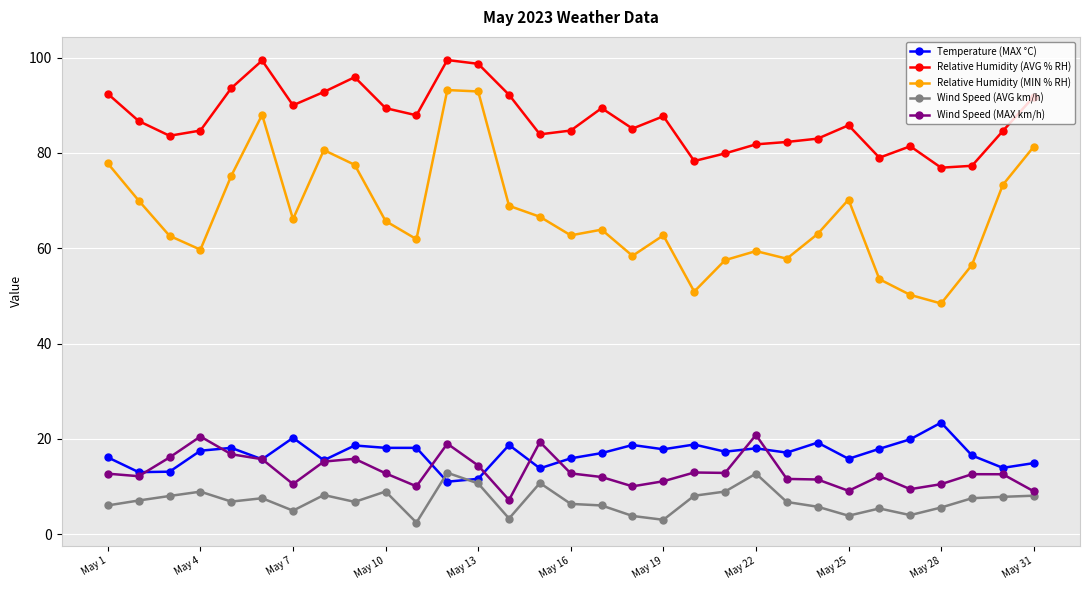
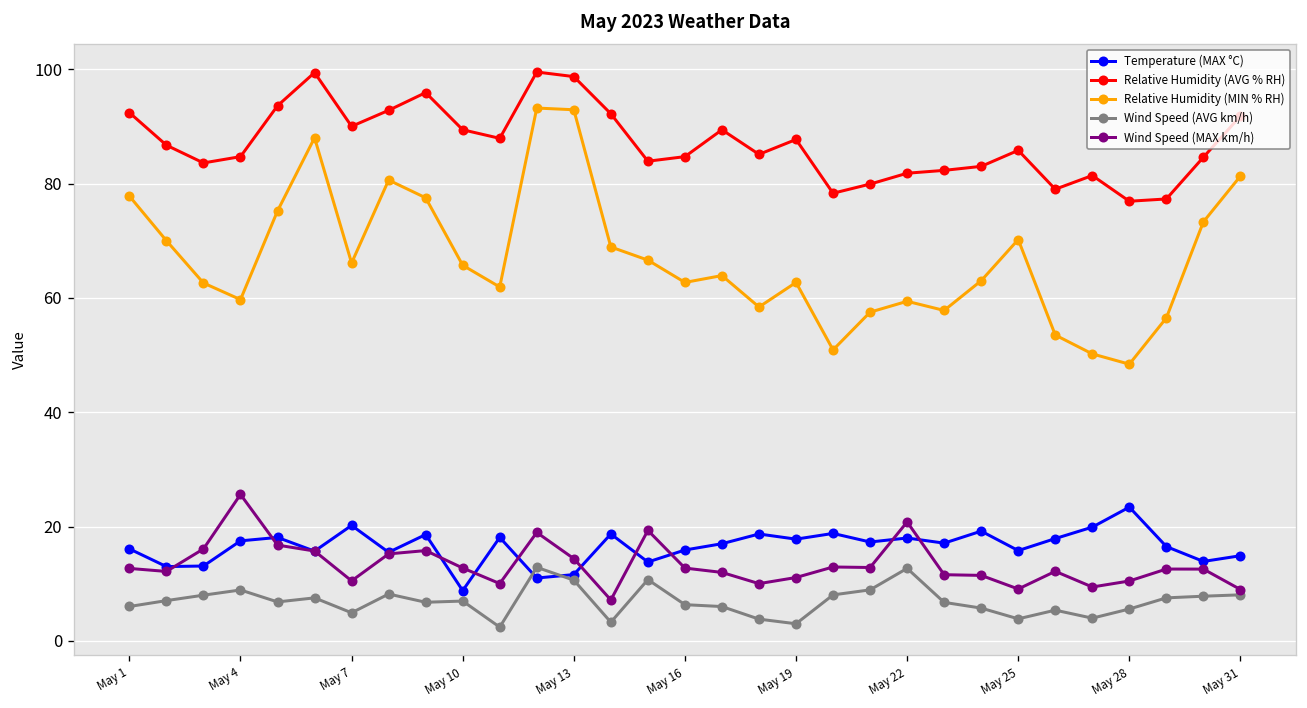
Wind Speed (MAX km/h), May 4: 20 -> 26
Temperature (MAX °C), May 10: 18 -> 9
Wind Speed (AVG km/h), May 10: 9 -> 7
